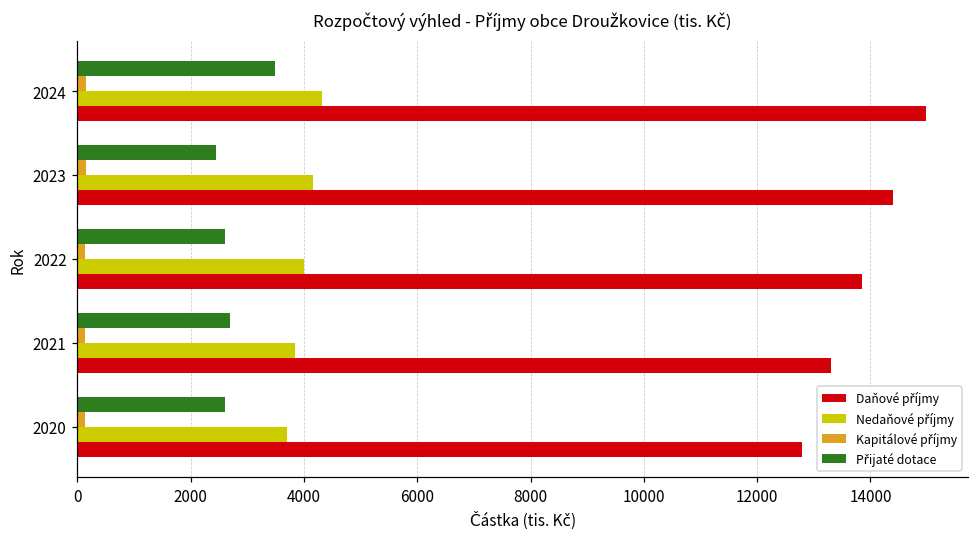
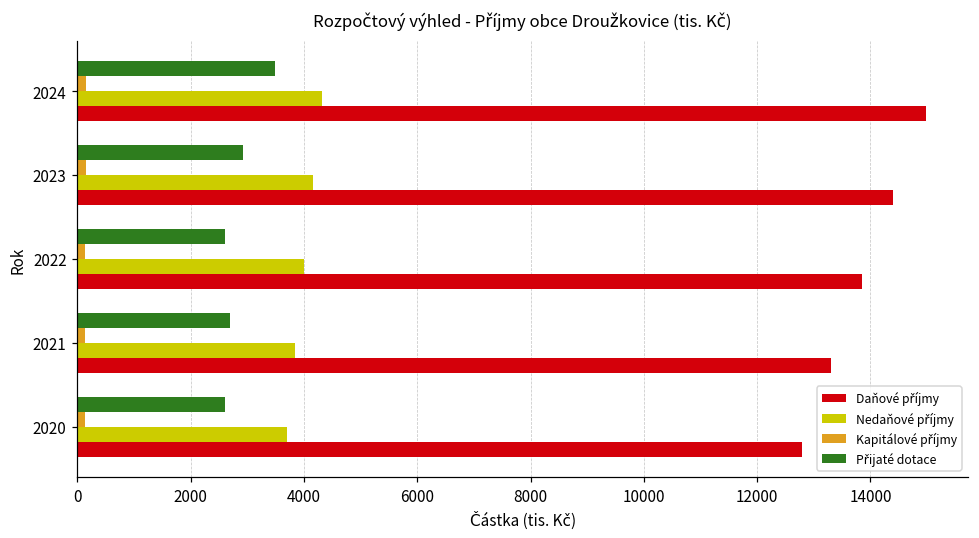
Přijaté dotace, 2023: 2400 -> 2900
